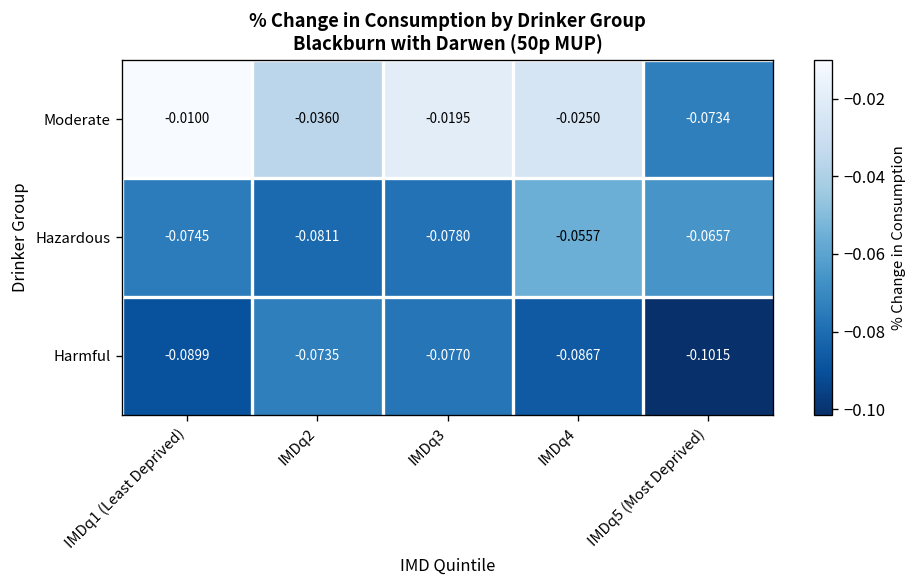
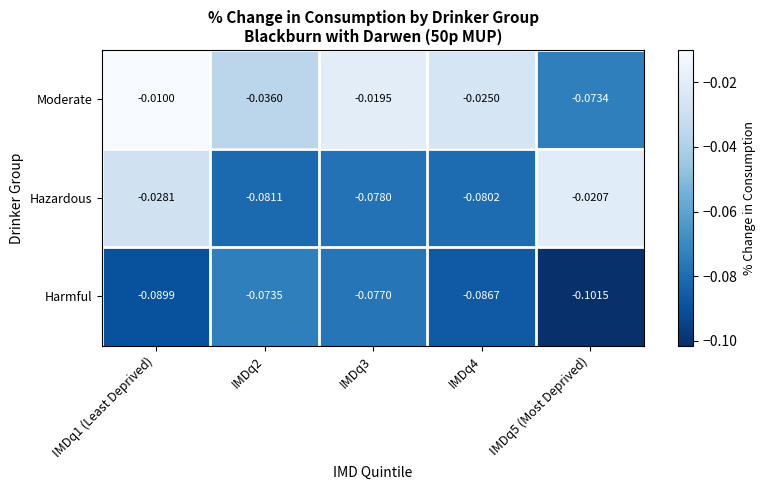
Hazardous, IMDq1 (Least Deprived): -0.0745 -> -0.0281
Hazardous, IMDq4: -0.0557 -> -0.0802
Hazardous, IMDq5 (Most Deprived): -0.0657 -> -0.0207
